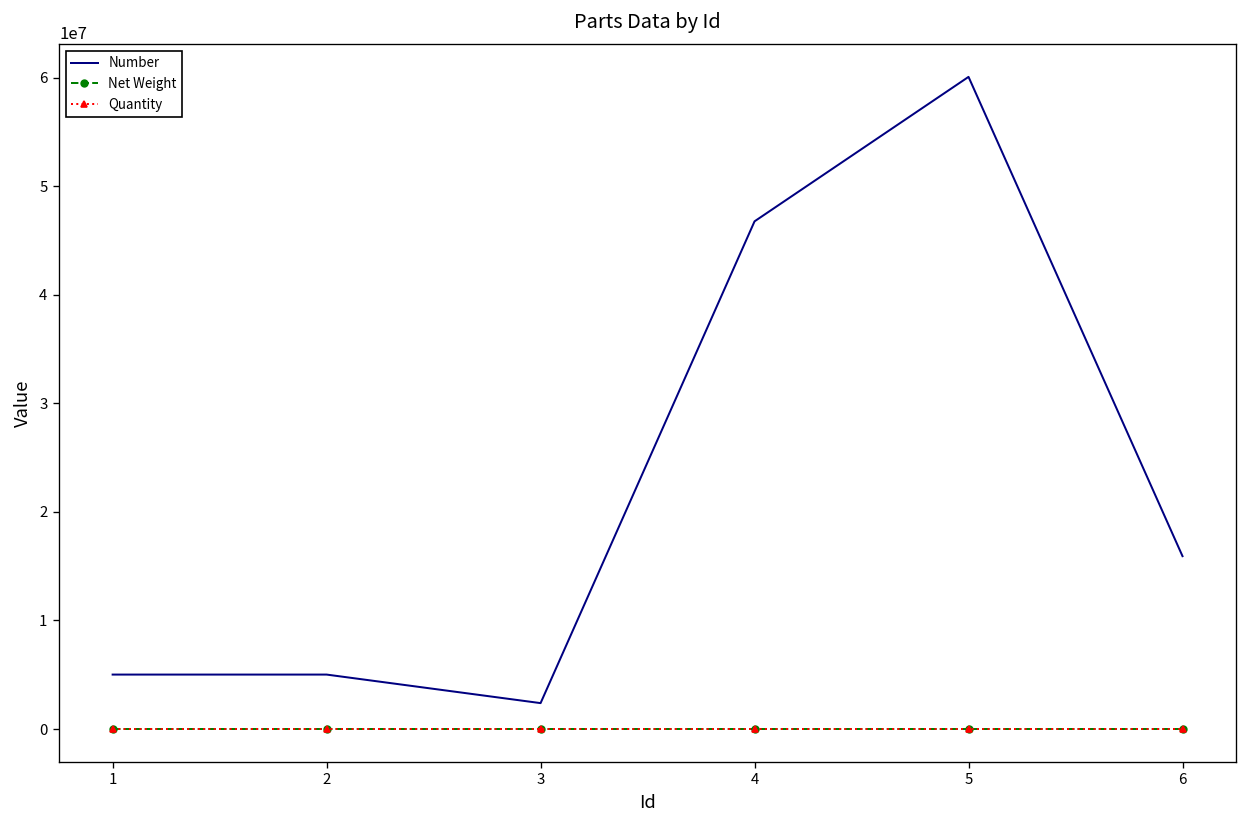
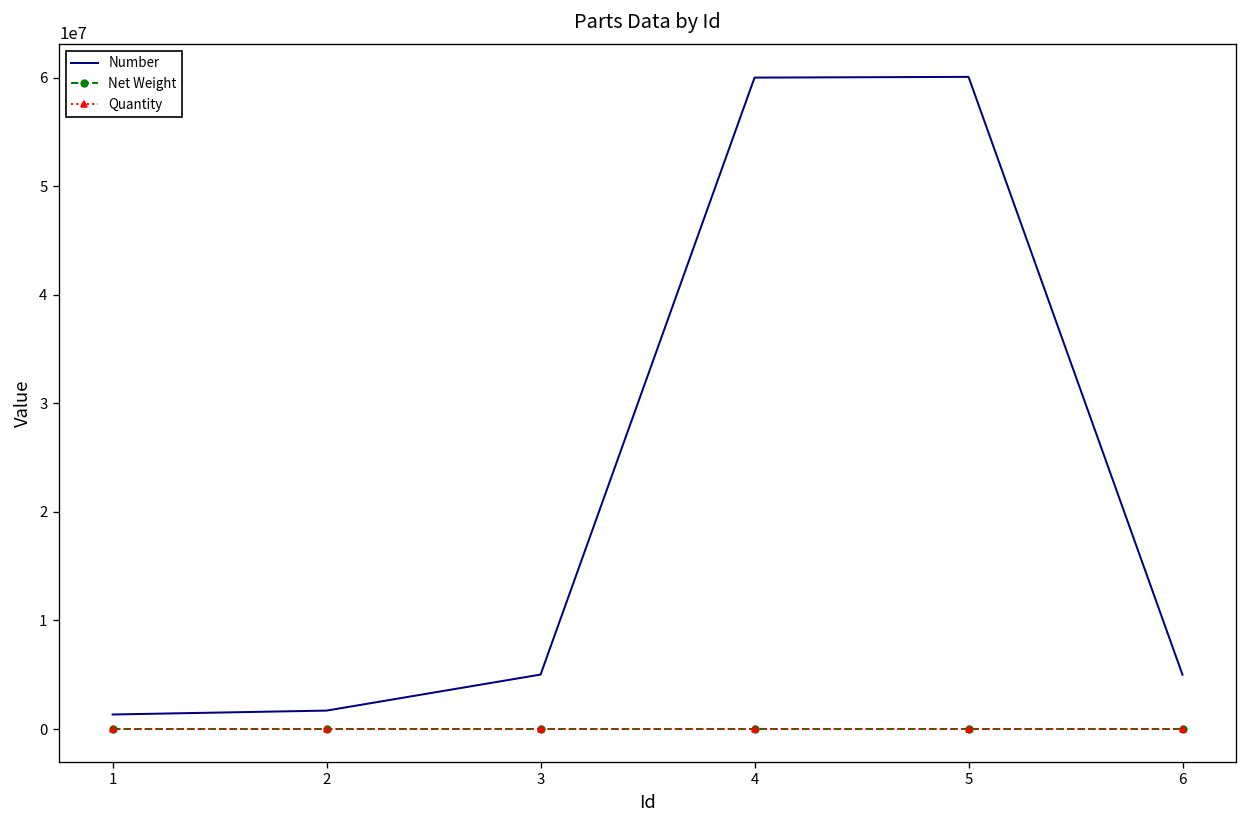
Number, 1: 5000000 -> 1000000
Number, 2: 5000000 -> 2000000
Number, 3: 2000000 -> 5000000
Number, 4: 47000000 -> 60000000
Number, 6: 16000000 -> 5000000
